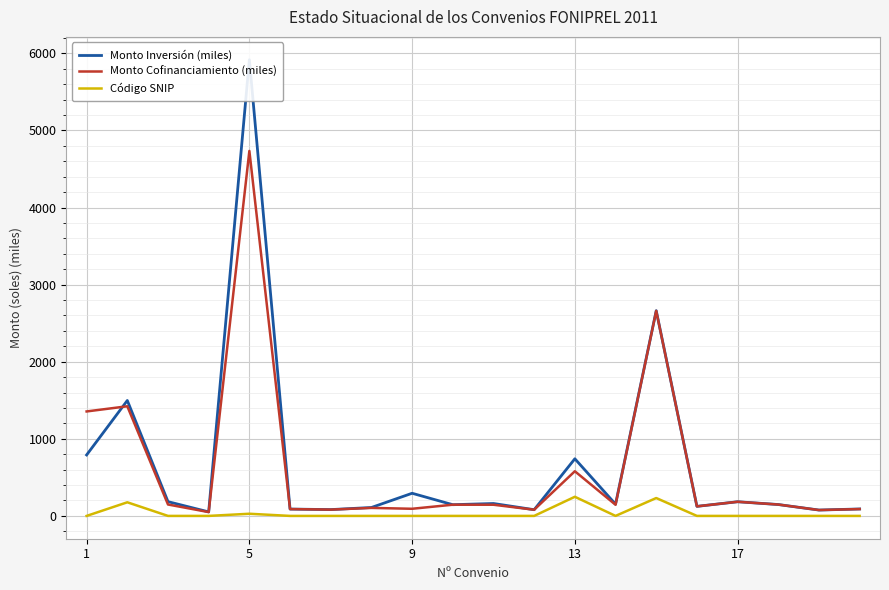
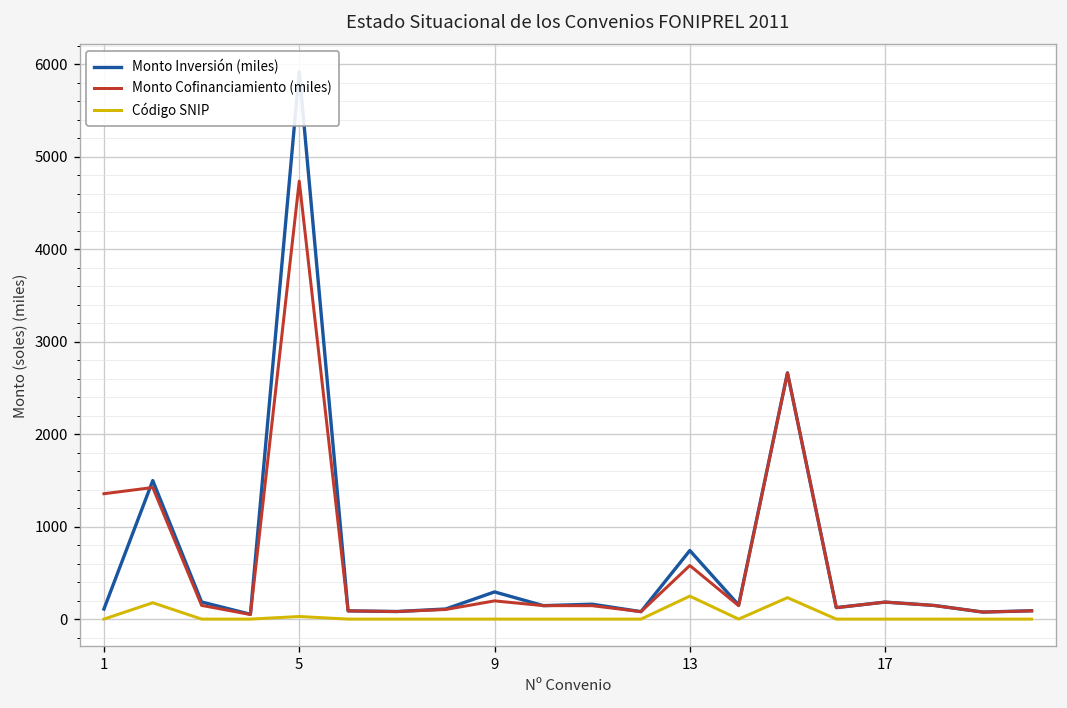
Monto Inversión (miles), 1: 800 -> 100
Monto Cofinanciamiento (miles), 9: 100 -> 200
